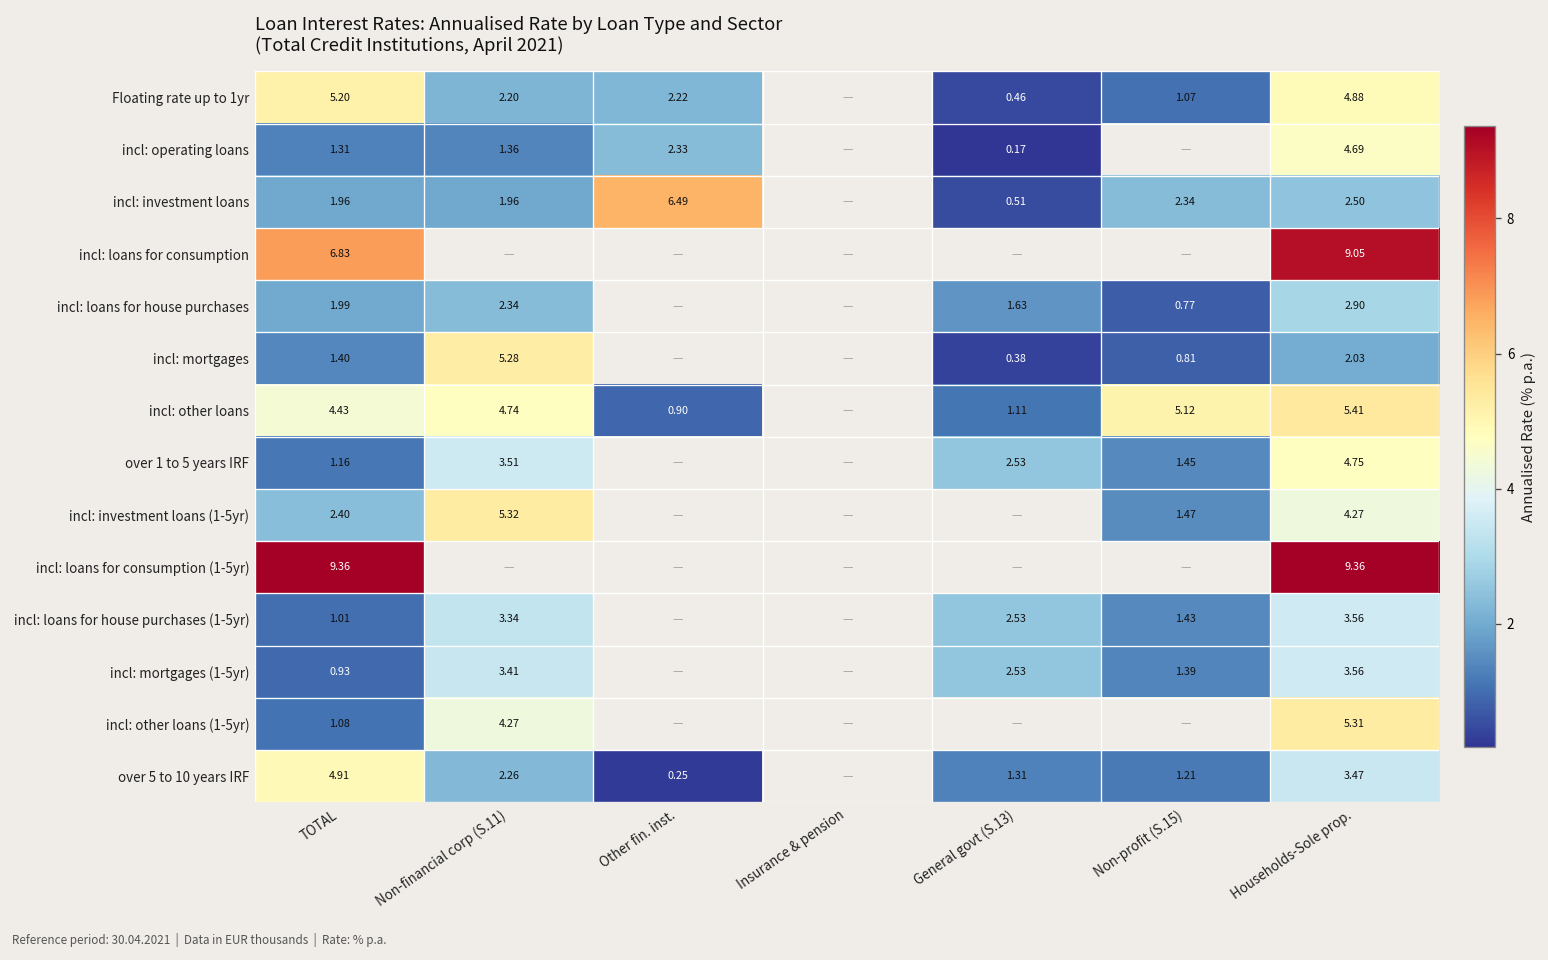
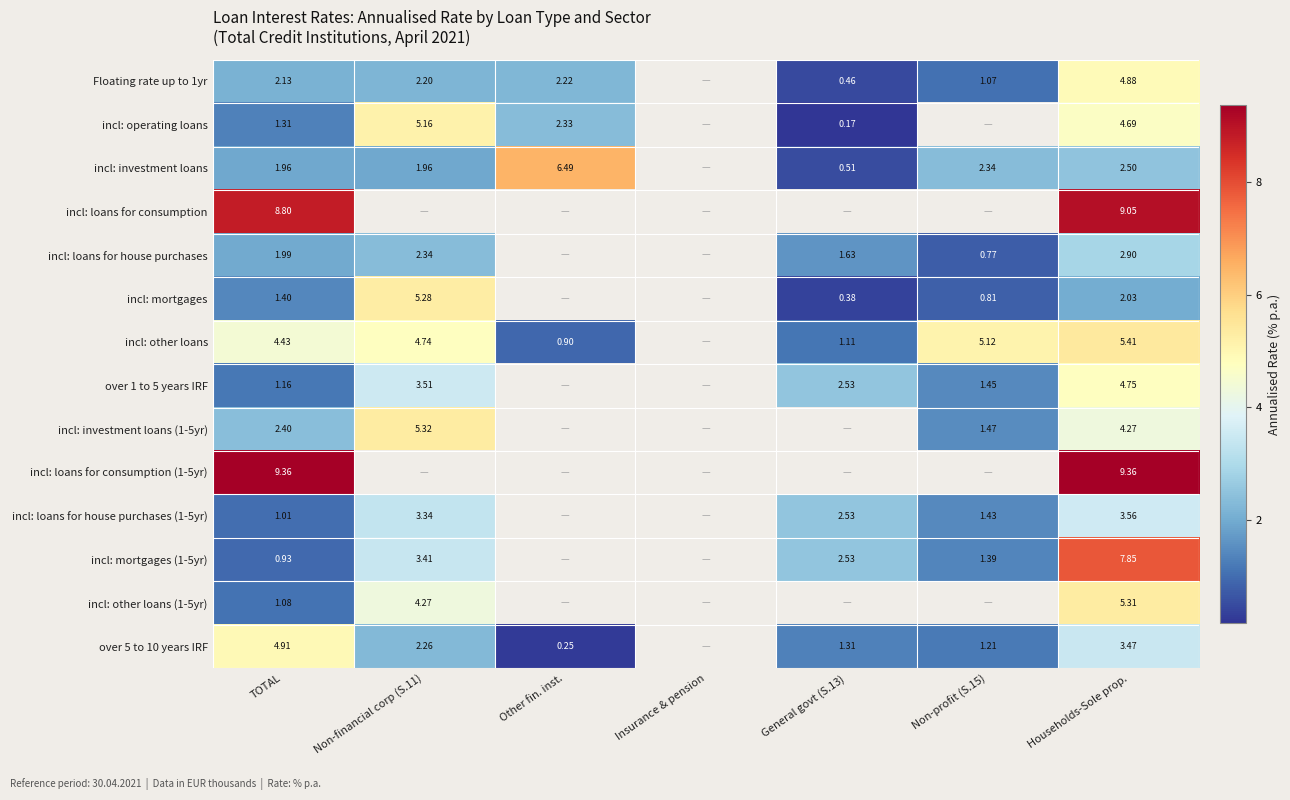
Floating rate up to 1yr, TOTAL: 5.20 -> 2.13
incl: operating loans, Non-financial corp (S.11): 1.36 -> 5.16
incl: loans for consumption, TOTAL: 6.83 -> 8.80
incl: mortgages (1-5yr), Households-Sole prop.: 3.56 -> 7.85
